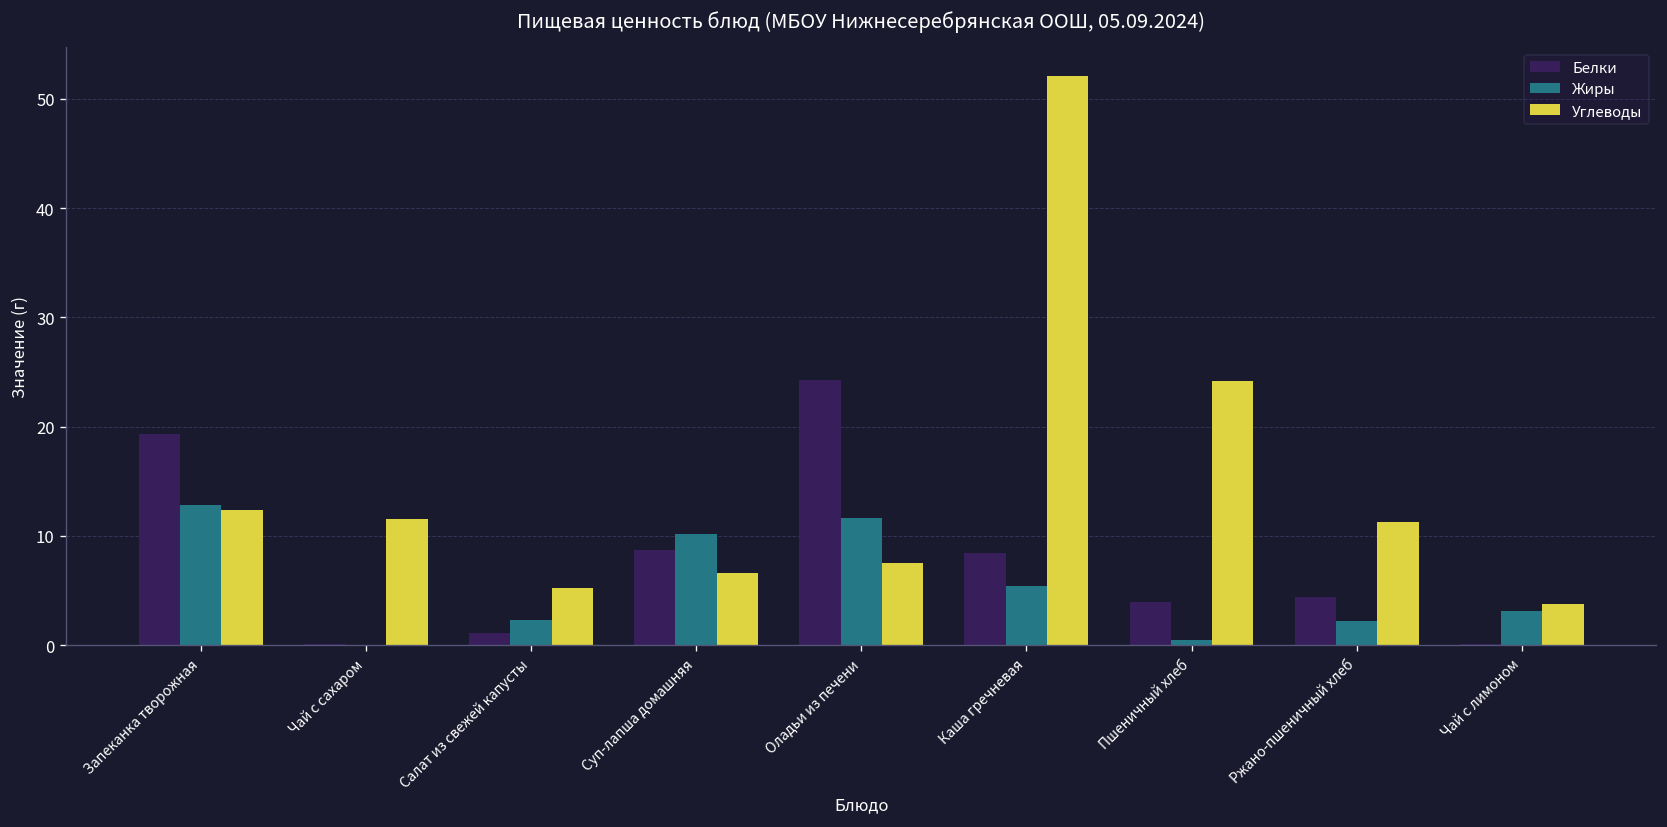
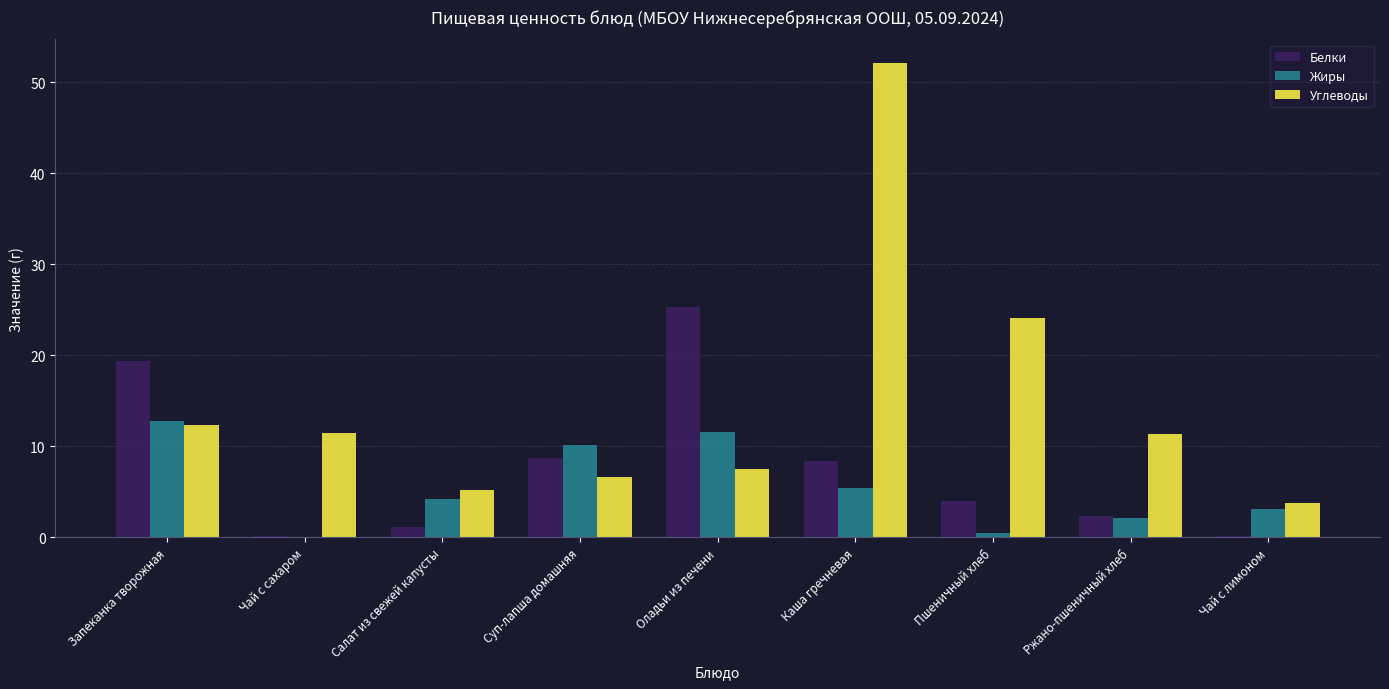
Жиры, Салат из свежей капусты: 2 -> 4
Белки, Оладьи из печени: 24 -> 25
Белки, Ржано-пшеничный хлеб: 4 -> 2
